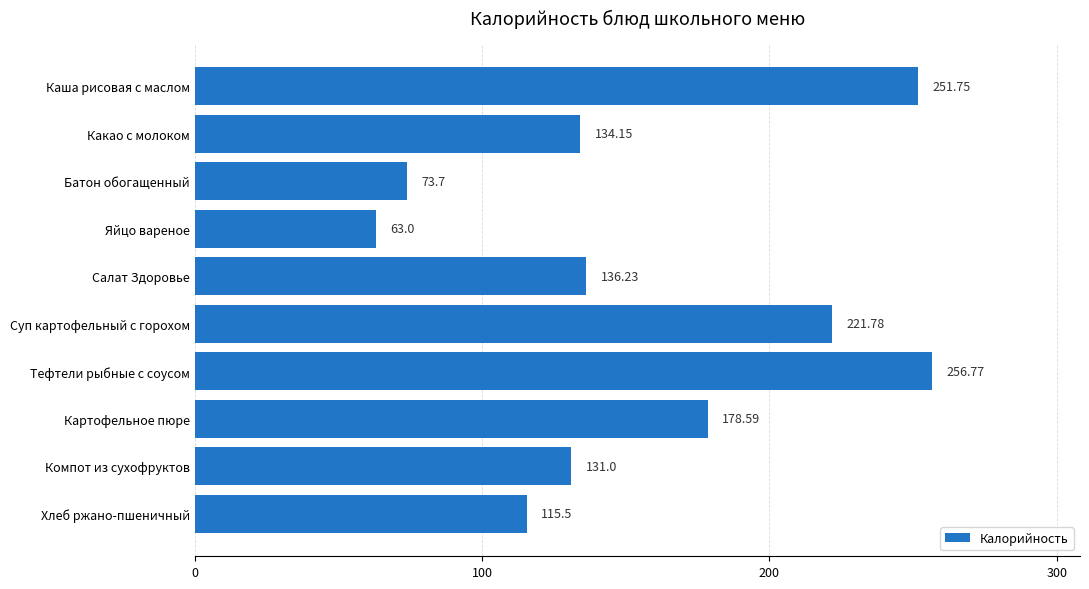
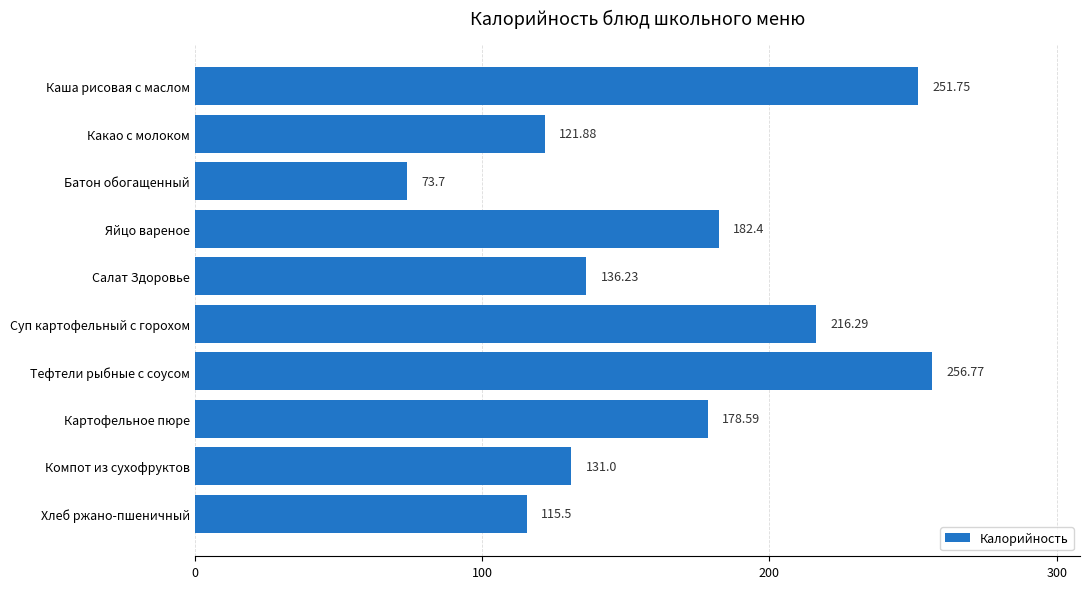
Какао с молоком: 134.15 -> 121.88
Яйцо вареное: 63.0 -> 182.4
Суп картофельный с горохом: 221.78 -> 216.29
